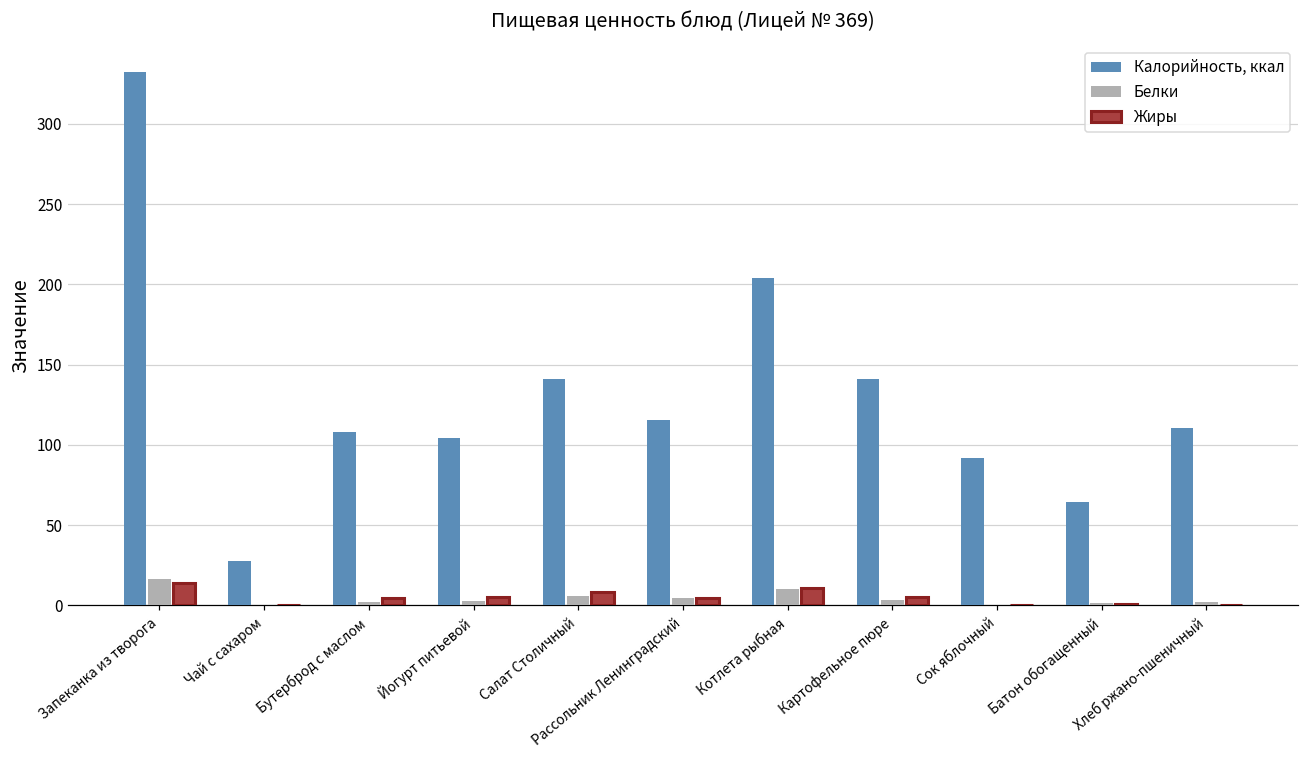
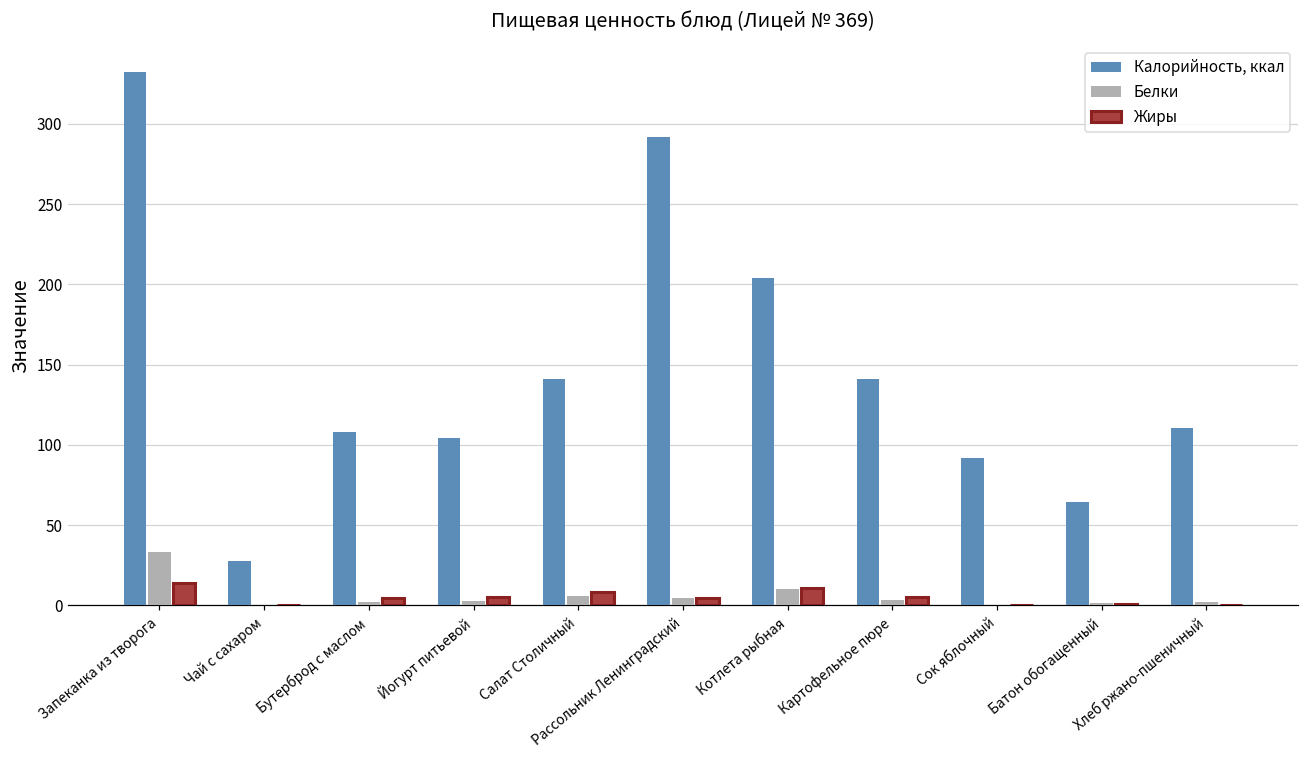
Белки, Запеканка из творога: 17 -> 33
Калорийность, ккал, Рассольник Ленинградский: 115 -> 292
